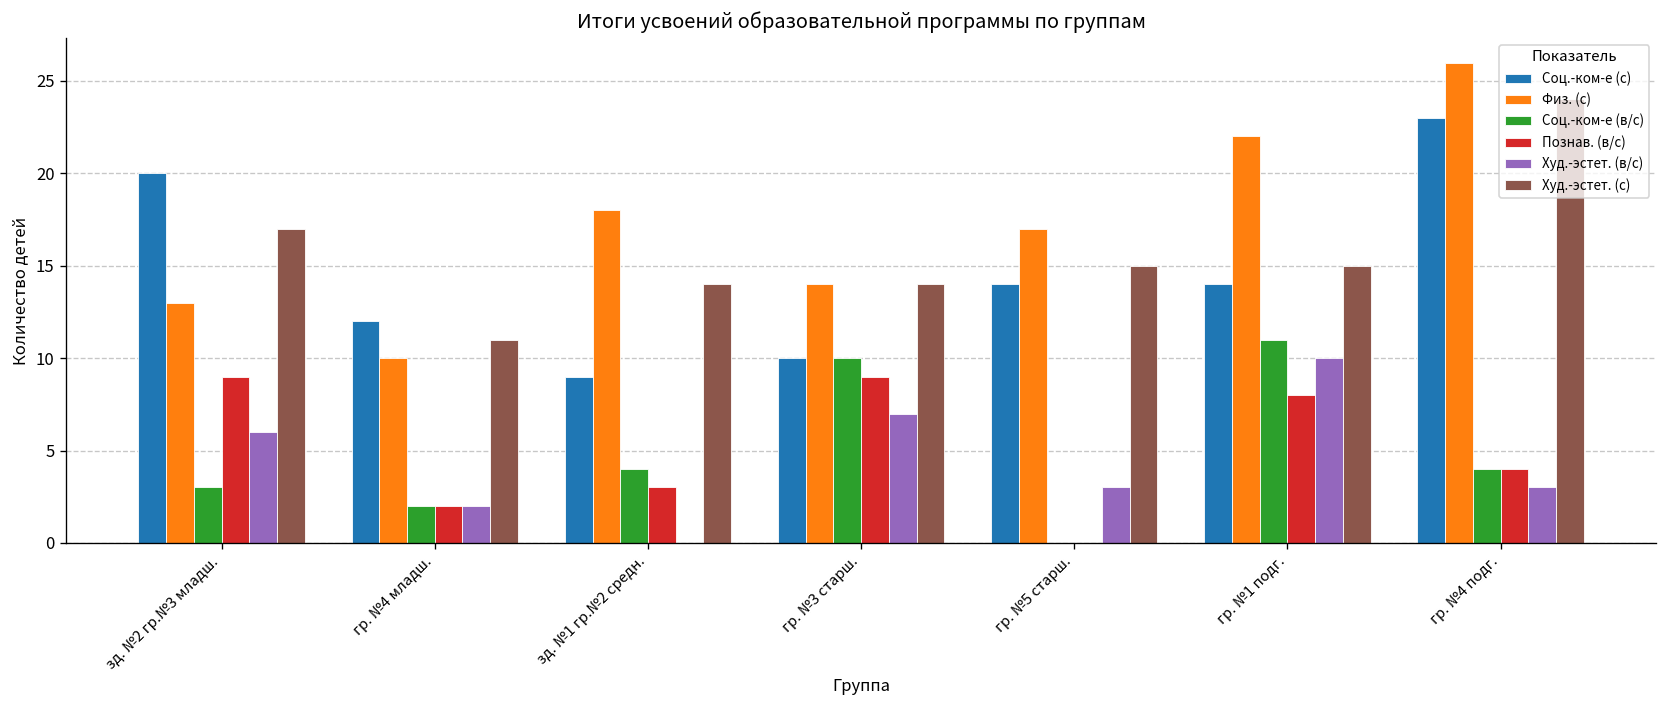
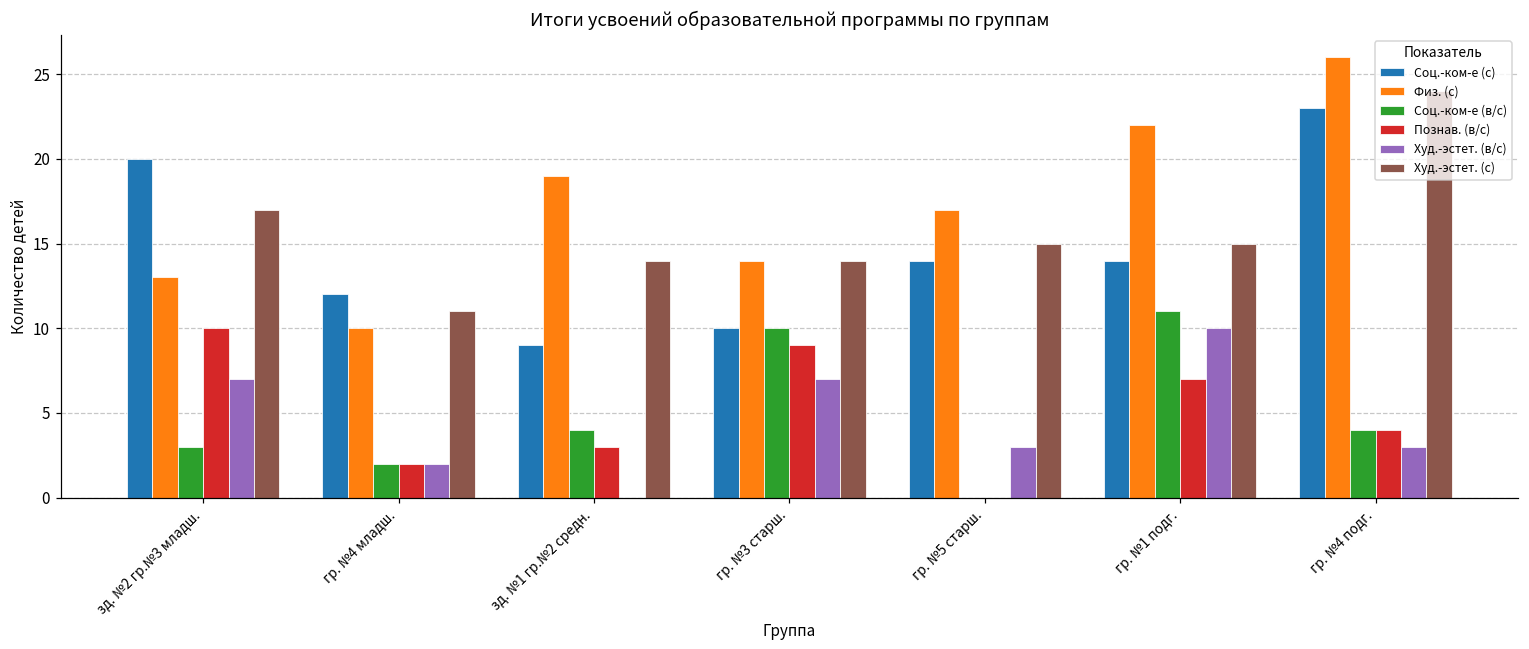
Познав. (в/с), зд. №2 гр.№3 младш.: 9 -> 10
Худ.-эстет. (в/с), зд. №2 гр.№3 младш.: 6 -> 7
Физ. (с), зд. №1 гр.№2 средн.: 18 -> 19
Познав. (в/с), гр. №1 подг.: 8 -> 7
